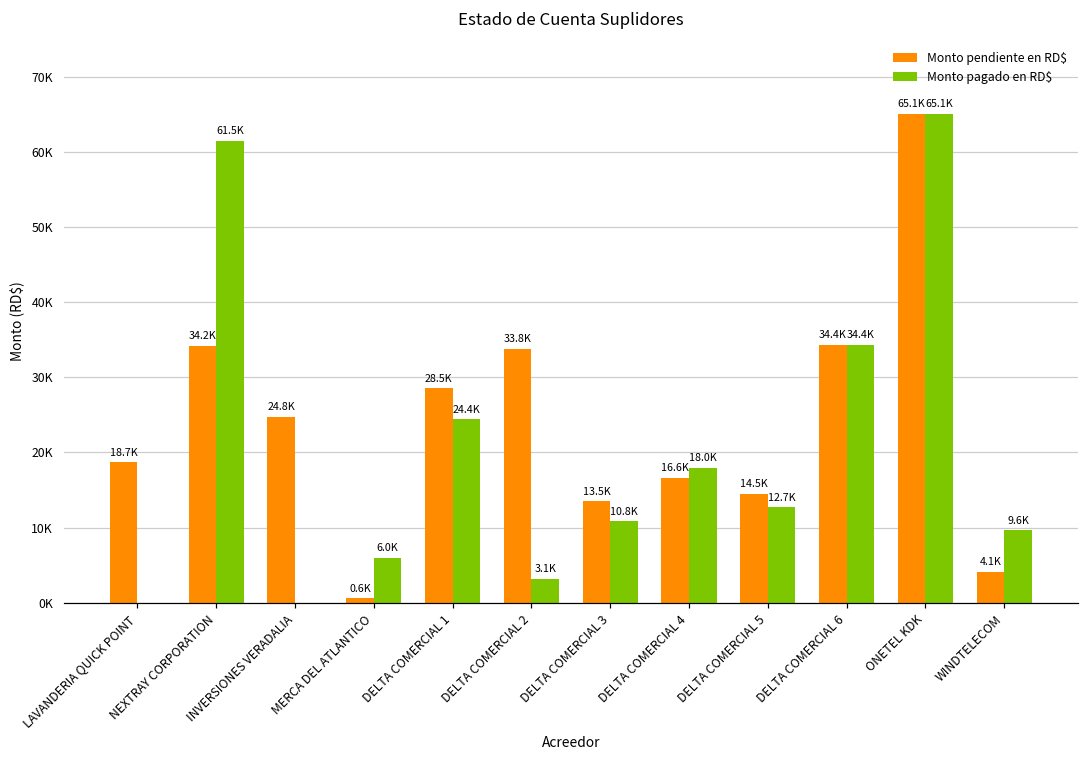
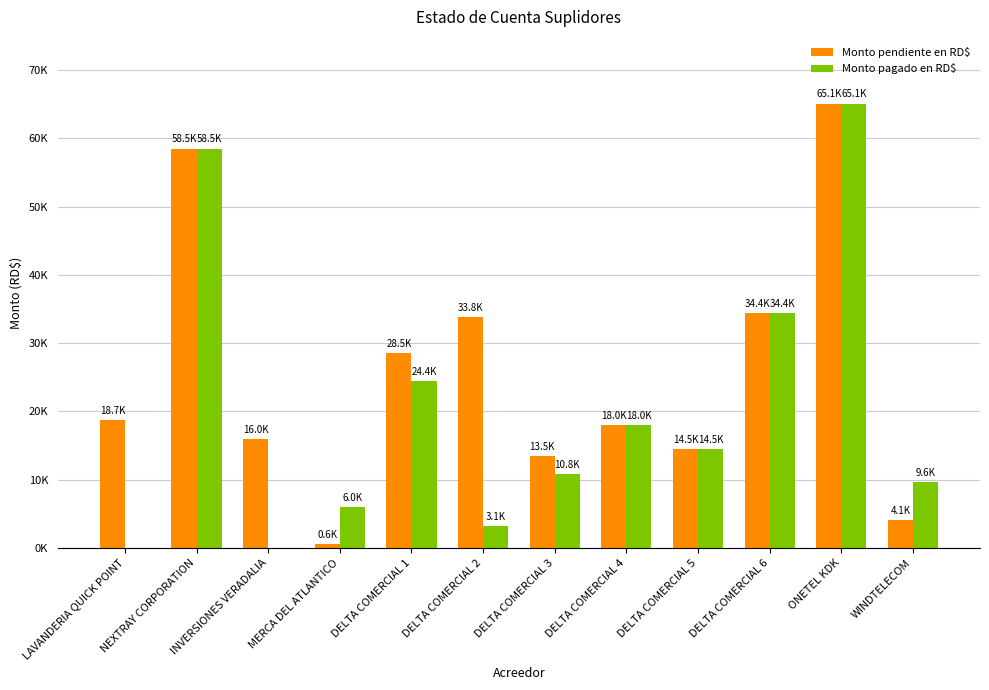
Monto pendiente en RD$, NEXTRAY CORPORATION: 34.2K -> 58.5K
Monto pagado en RD$, NEXTRAY CORPORATION: 61.5K -> 58.5K
Monto pendiente en RD$, INVERSIONES VERADALIA: 24.8K -> 16.0K
Monto pendiente en RD$, DELTA COMERCIAL 4: 16.6K -> 18.0K
Monto pagado en RD$, DELTA COMERCIAL 5: 12.7K -> 14.5K
